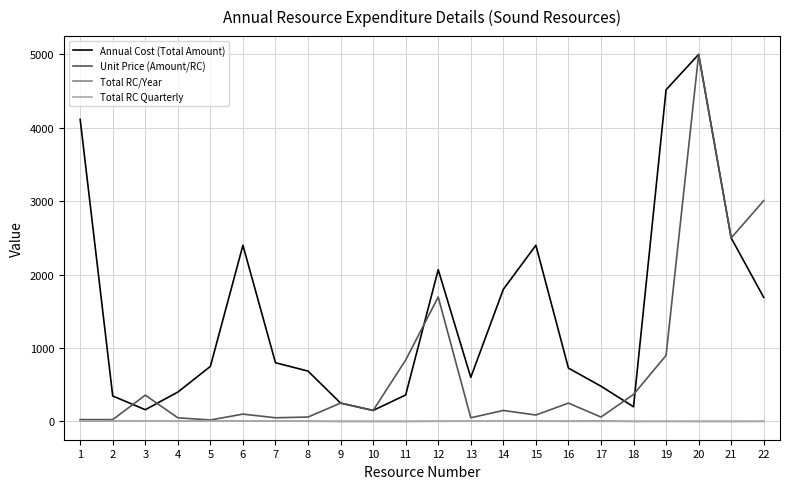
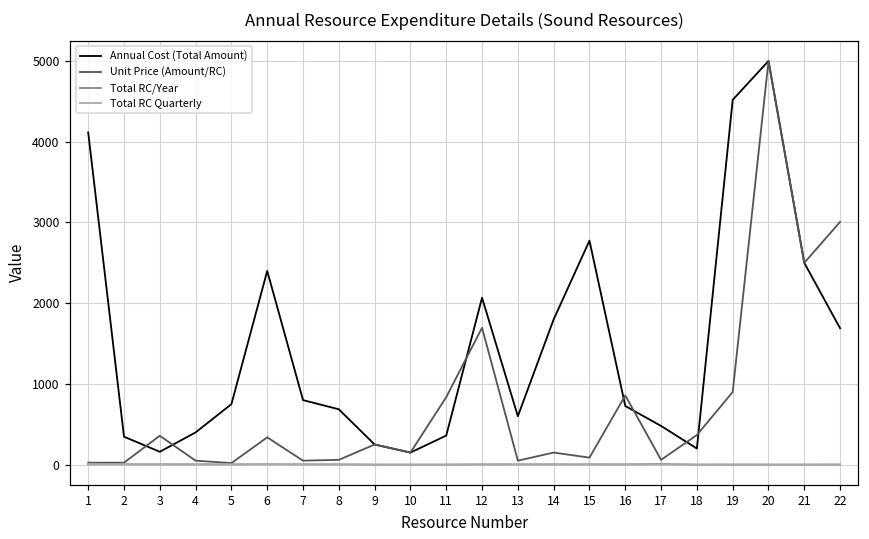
Unit Price (Amount/RC), 6: 100 -> 300
Annual Cost (Total Amount), 15: 2400 -> 2800
Unit Price (Amount/RC), 16: 300 -> 900
